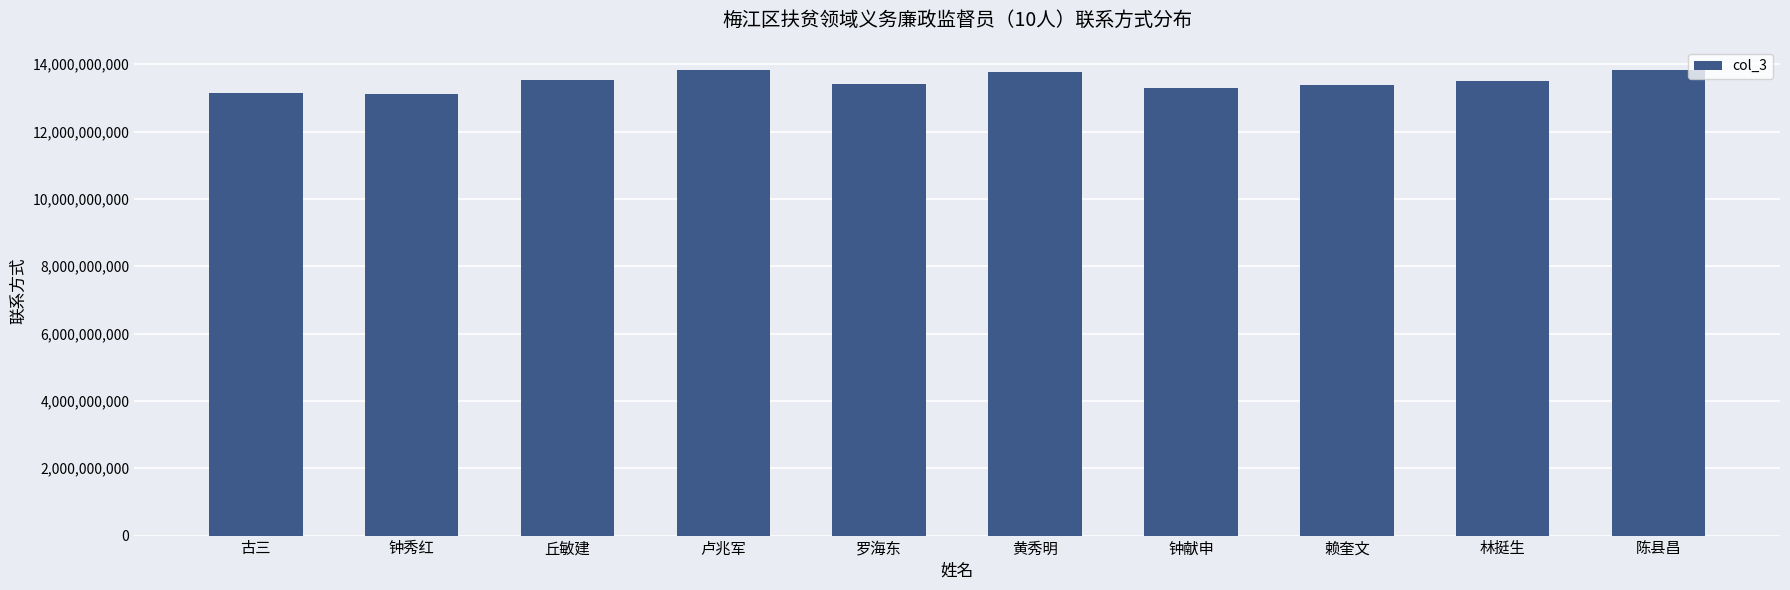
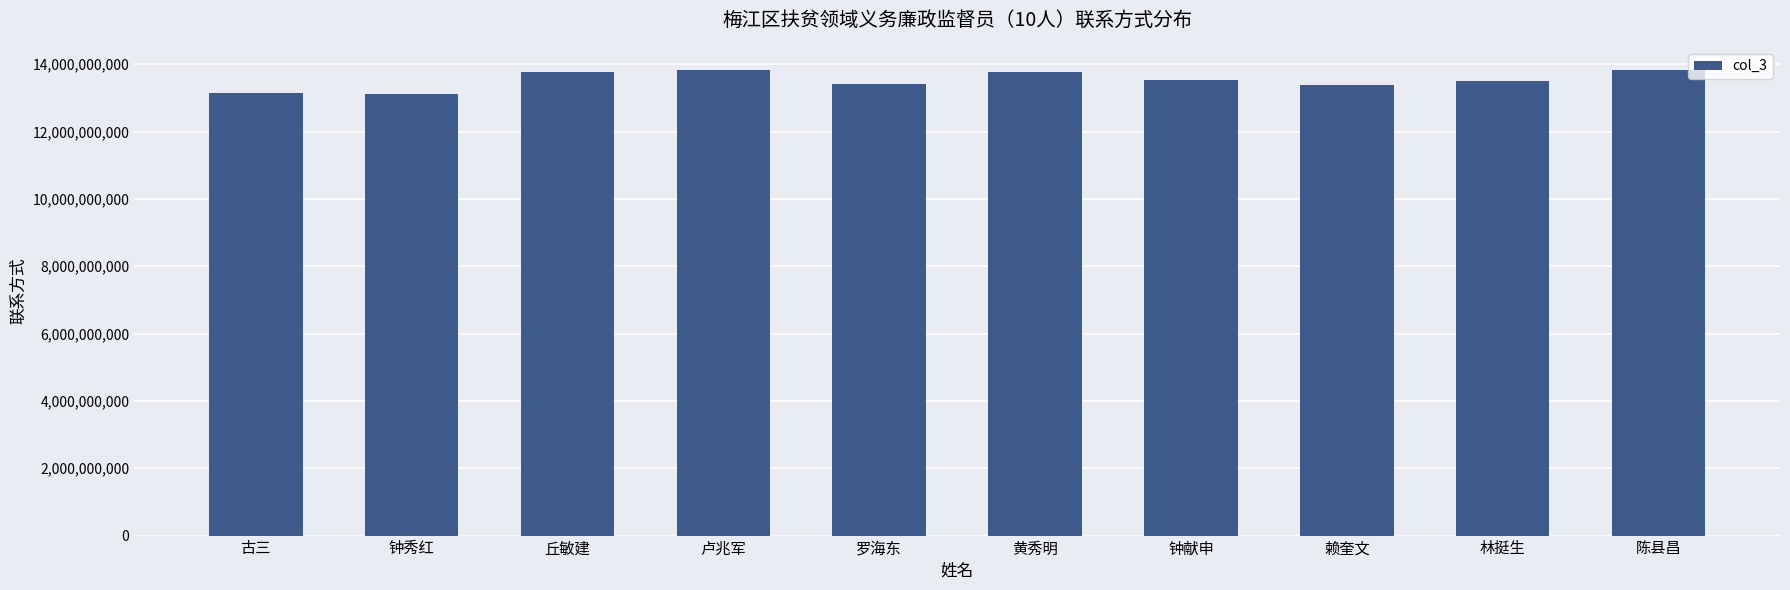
丘敏建: 13,500,000,000 -> 13,800,000,000
钟献申: 13,300,000,000 -> 13,500,000,000
